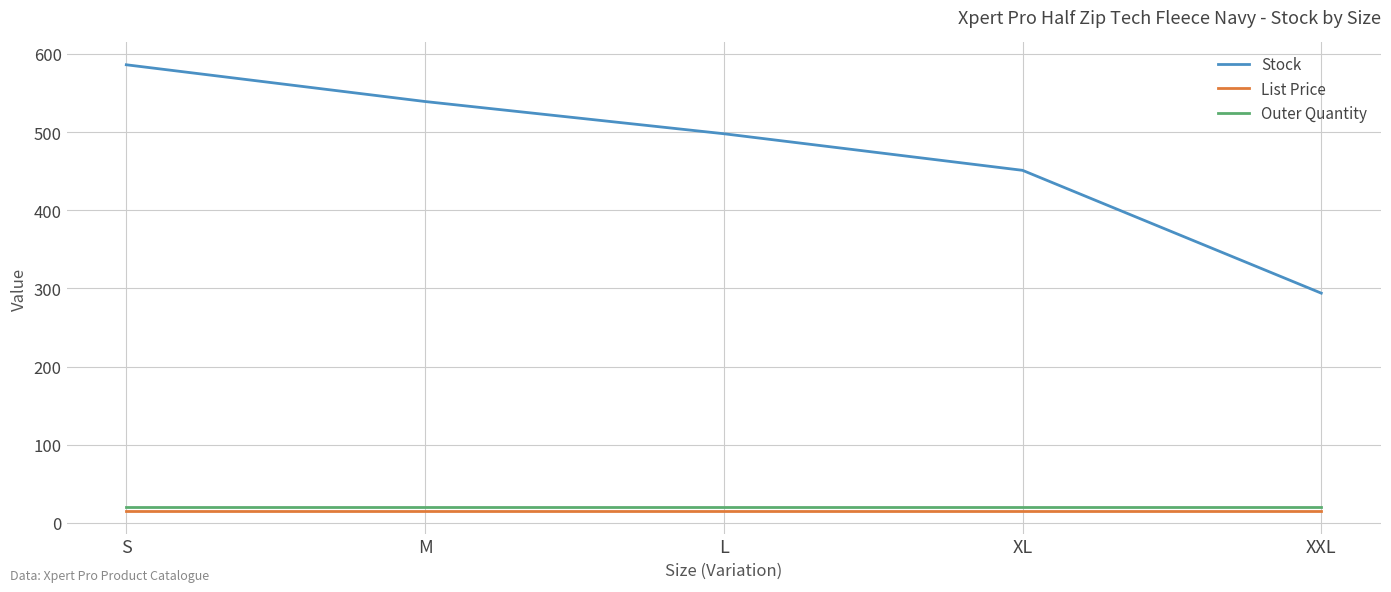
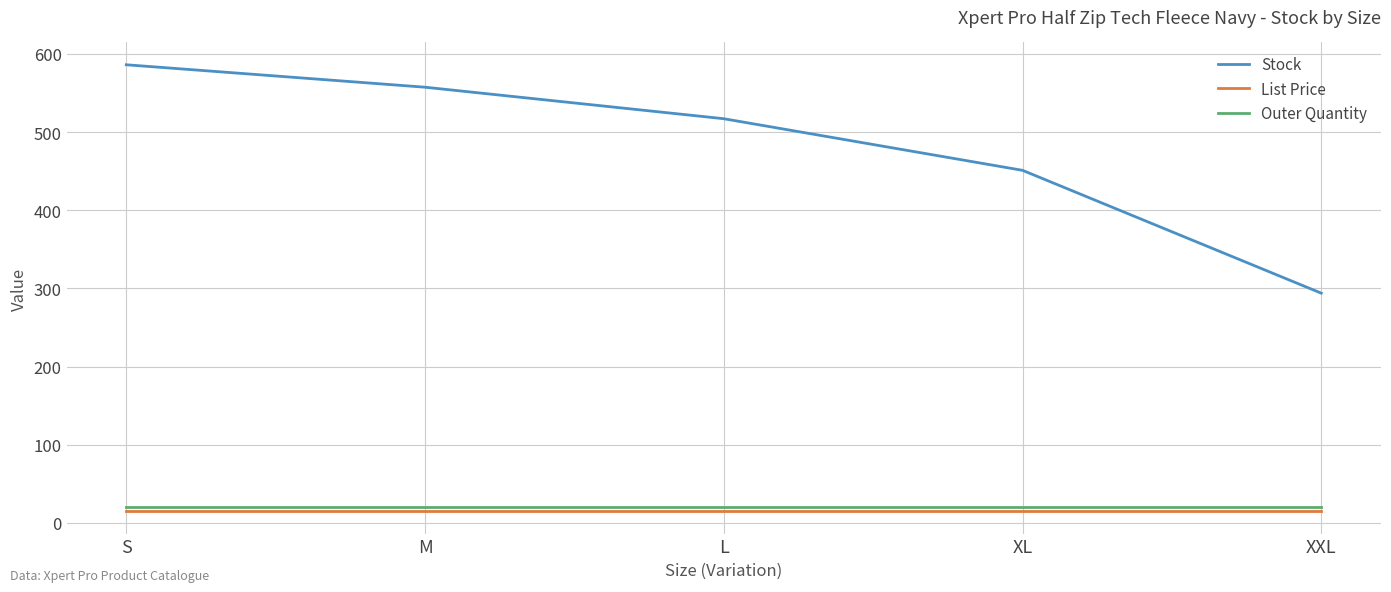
Stock, M: 540 -> 560
Stock, L: 500 -> 520
